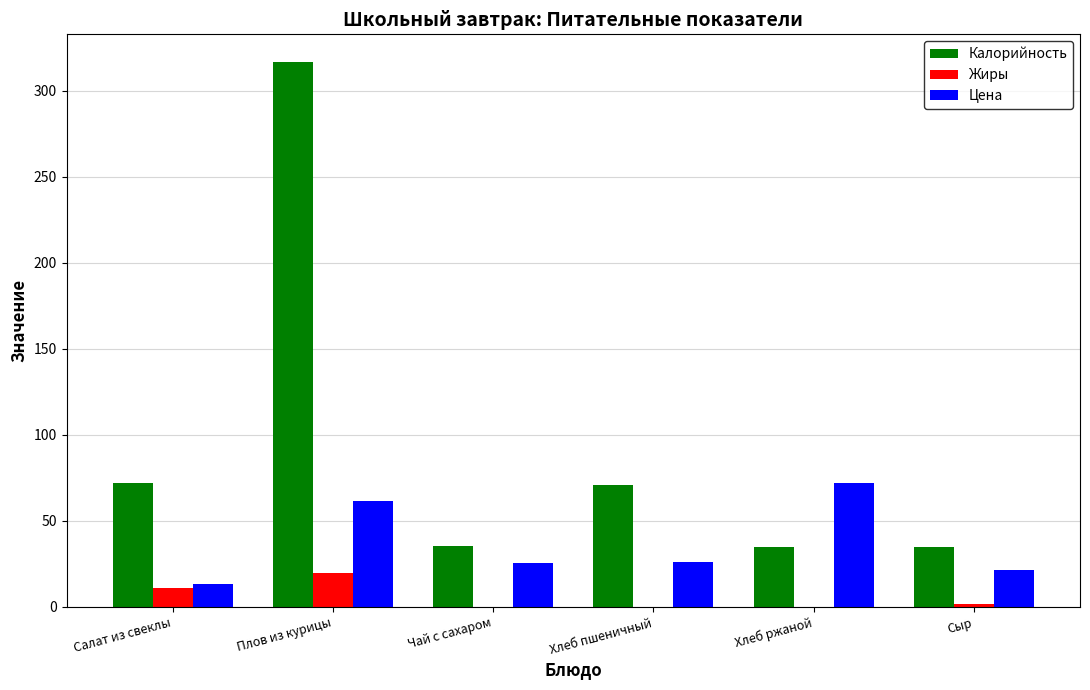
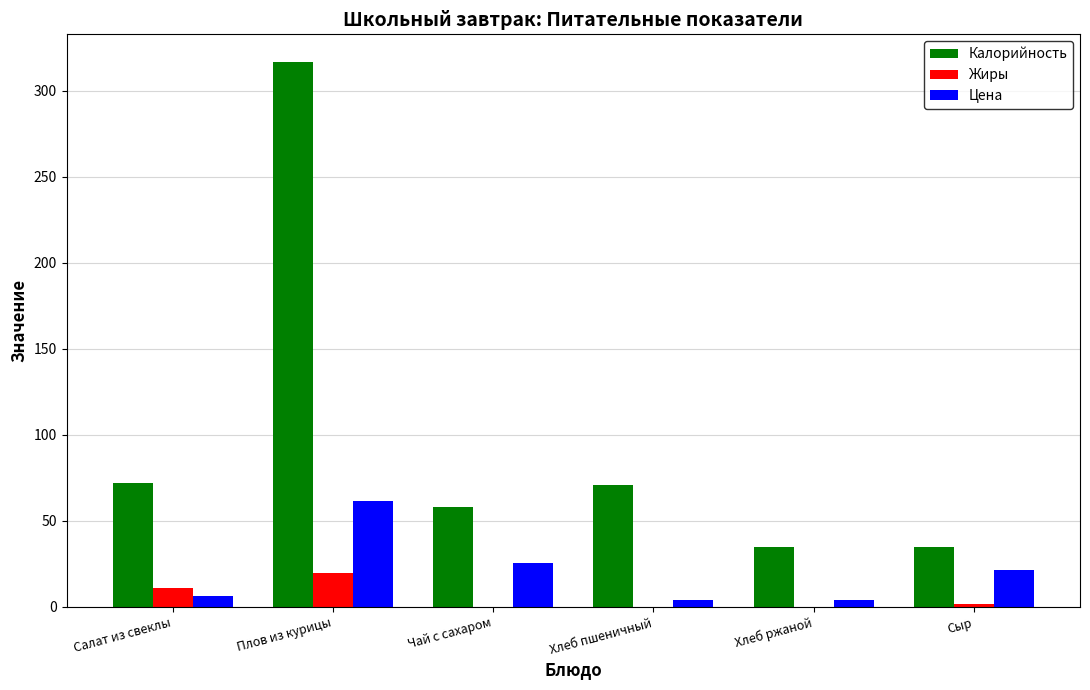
Цена, Салат из свеклы: 14 -> 6
Калорийность, Чай с сахаром: 36 -> 58
Цена, Хлеб пшеничный: 26 -> 4
Цена, Хлеб ржаной: 72 -> 4
